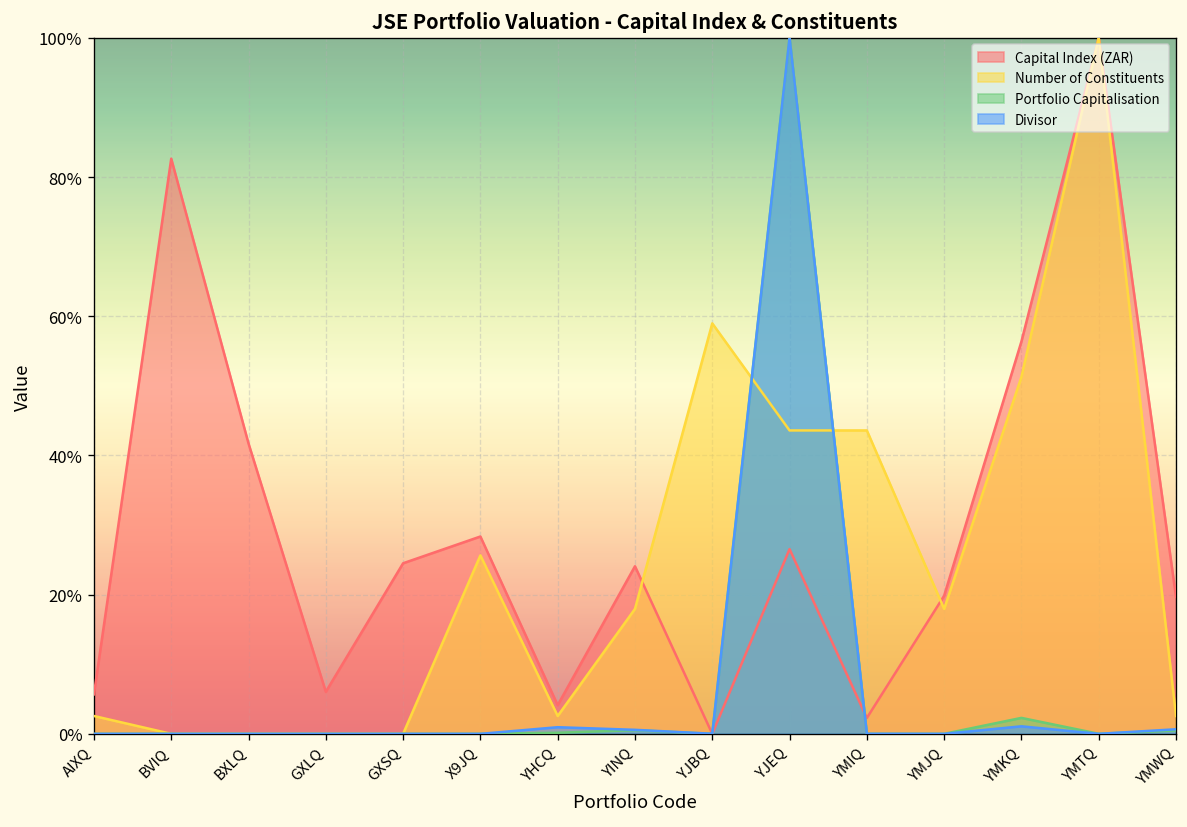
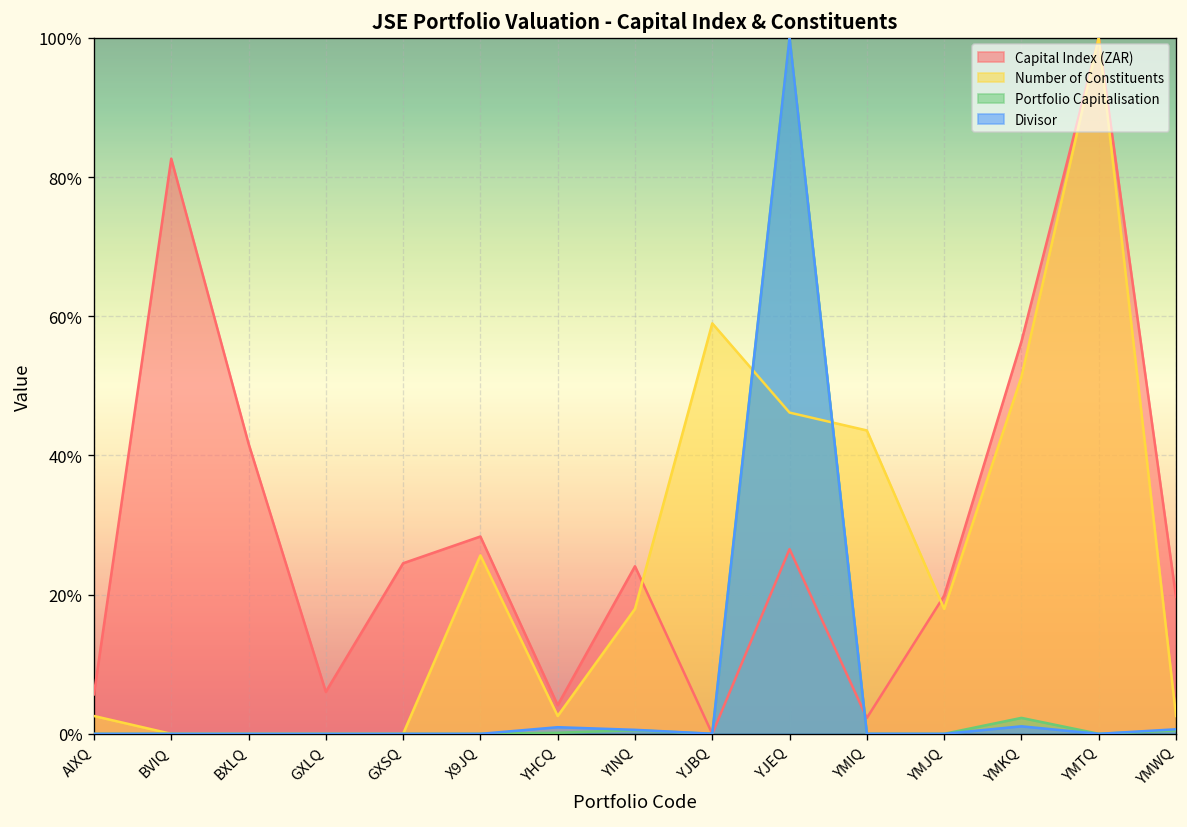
Number of Constituents, YJEQ: 44% -> 46%
